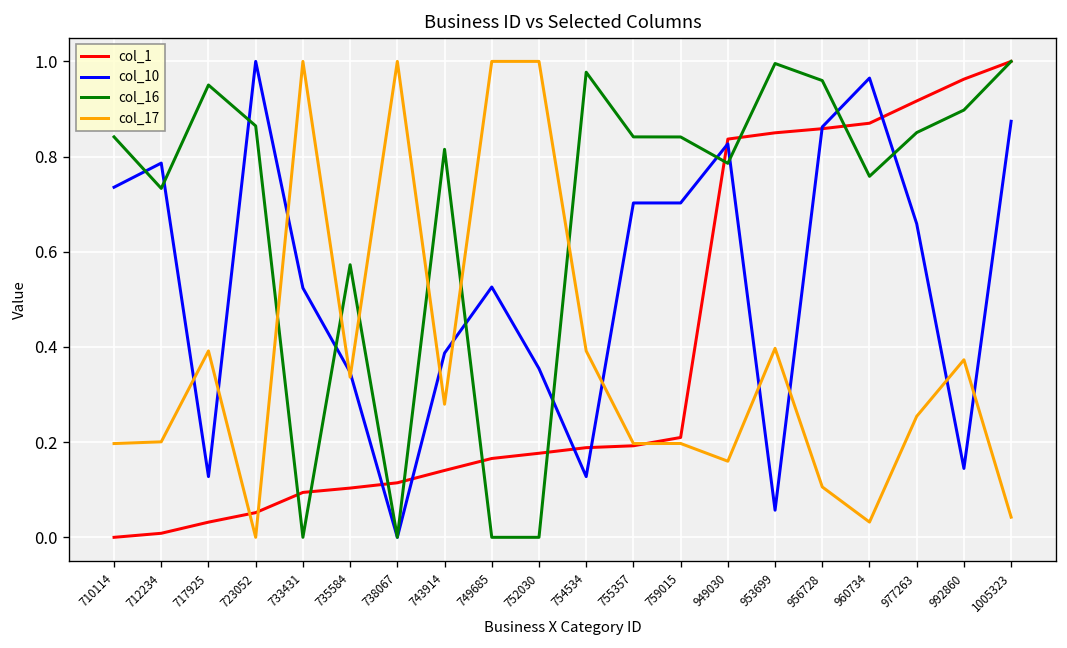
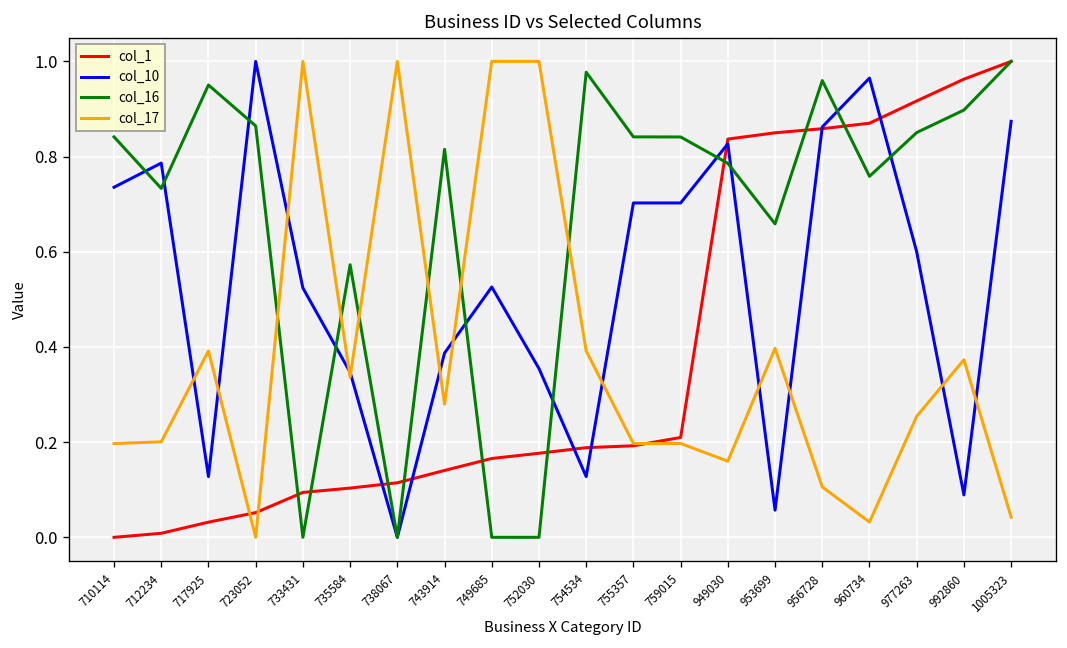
col_16, 953699: 1.00 -> 0.66
col_10, 977263: 0.66 -> 0.60
col_10, 992860: 0.14 -> 0.09
